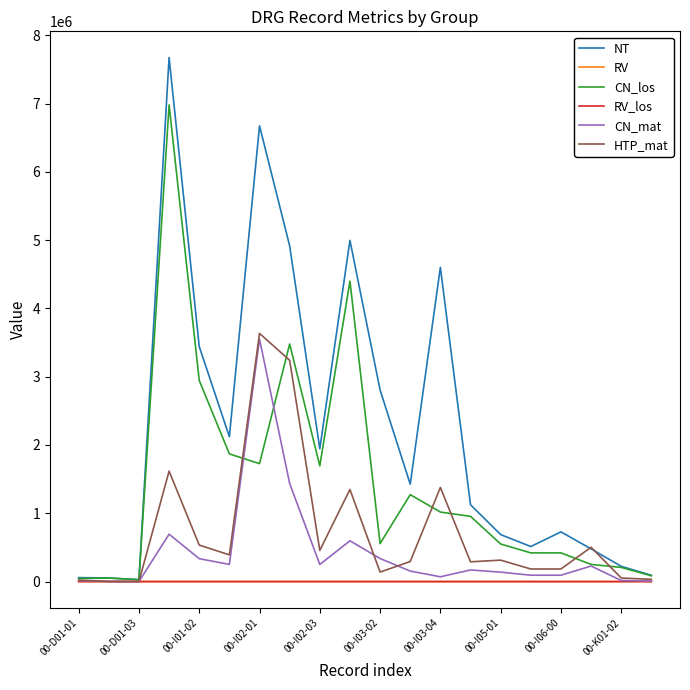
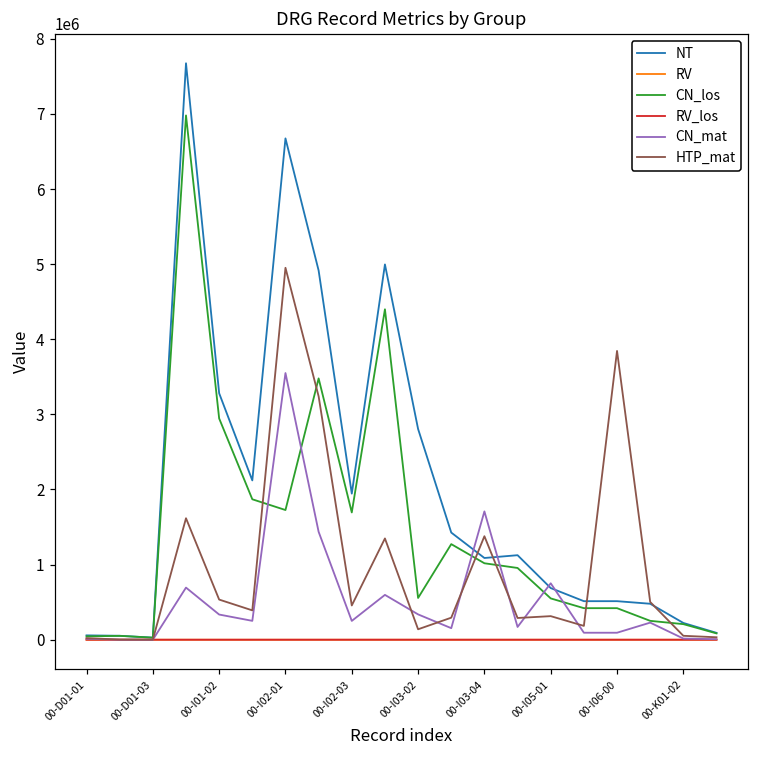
NT, 00-I01-02: 3400000 -> 3300000
HTP_mat, 00-I02-01: 3600000 -> 5000000
NT, 00-I03-04: 4600000 -> 1100000
CN_mat, 00-I03-04: 100000 -> 1700000
CN_mat, 00-I05-01: 100000 -> 800000
NT, 00-I06-00: 700000 -> 500000
HTP_mat, 00-I06-00: 200000 -> 3800000
